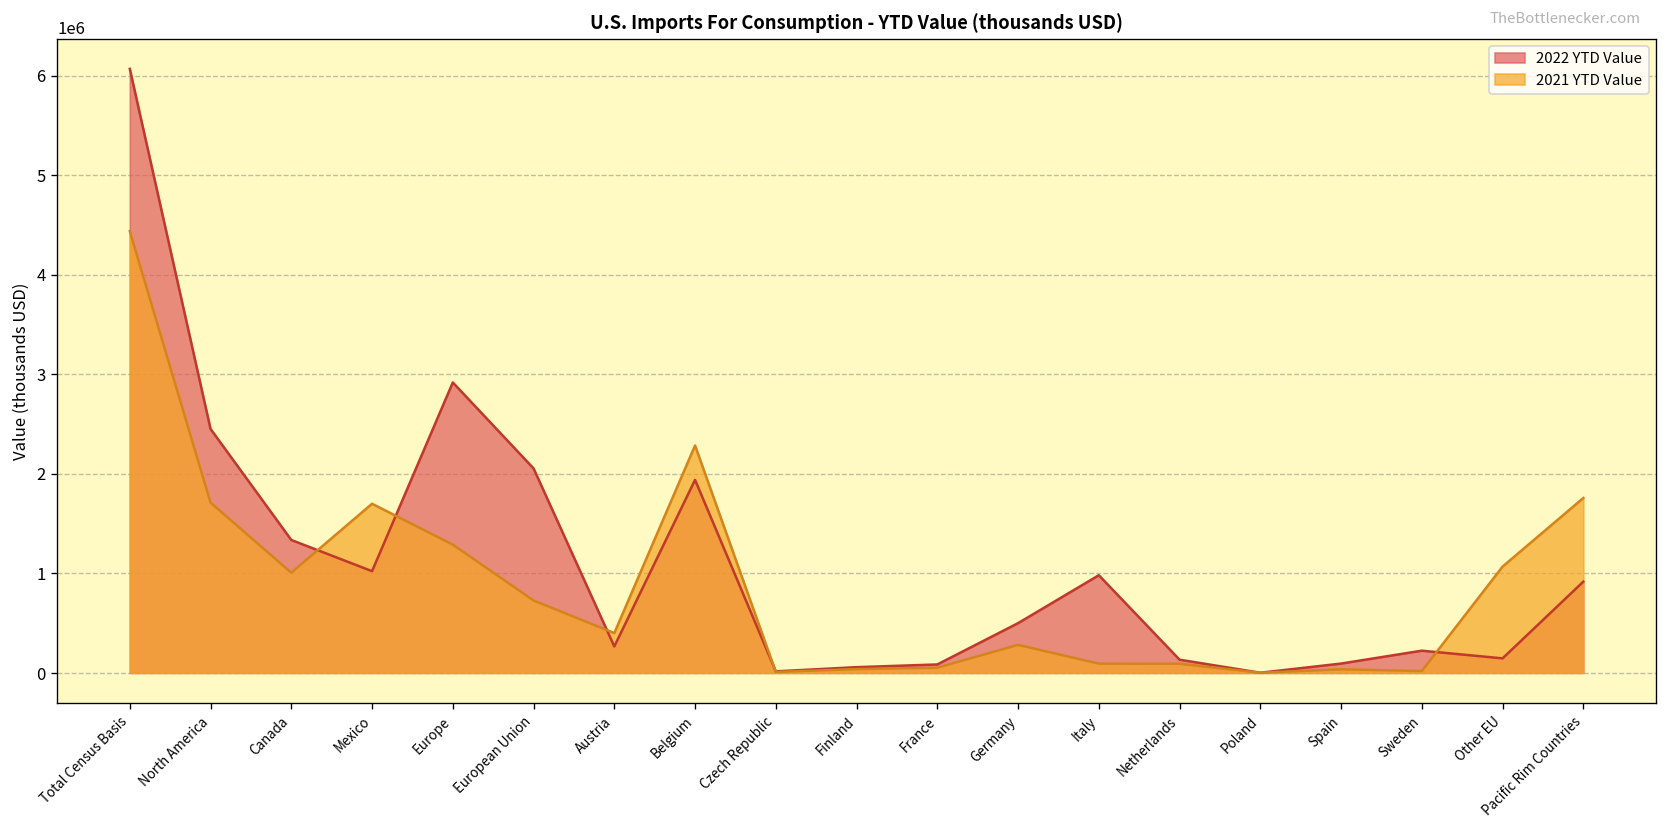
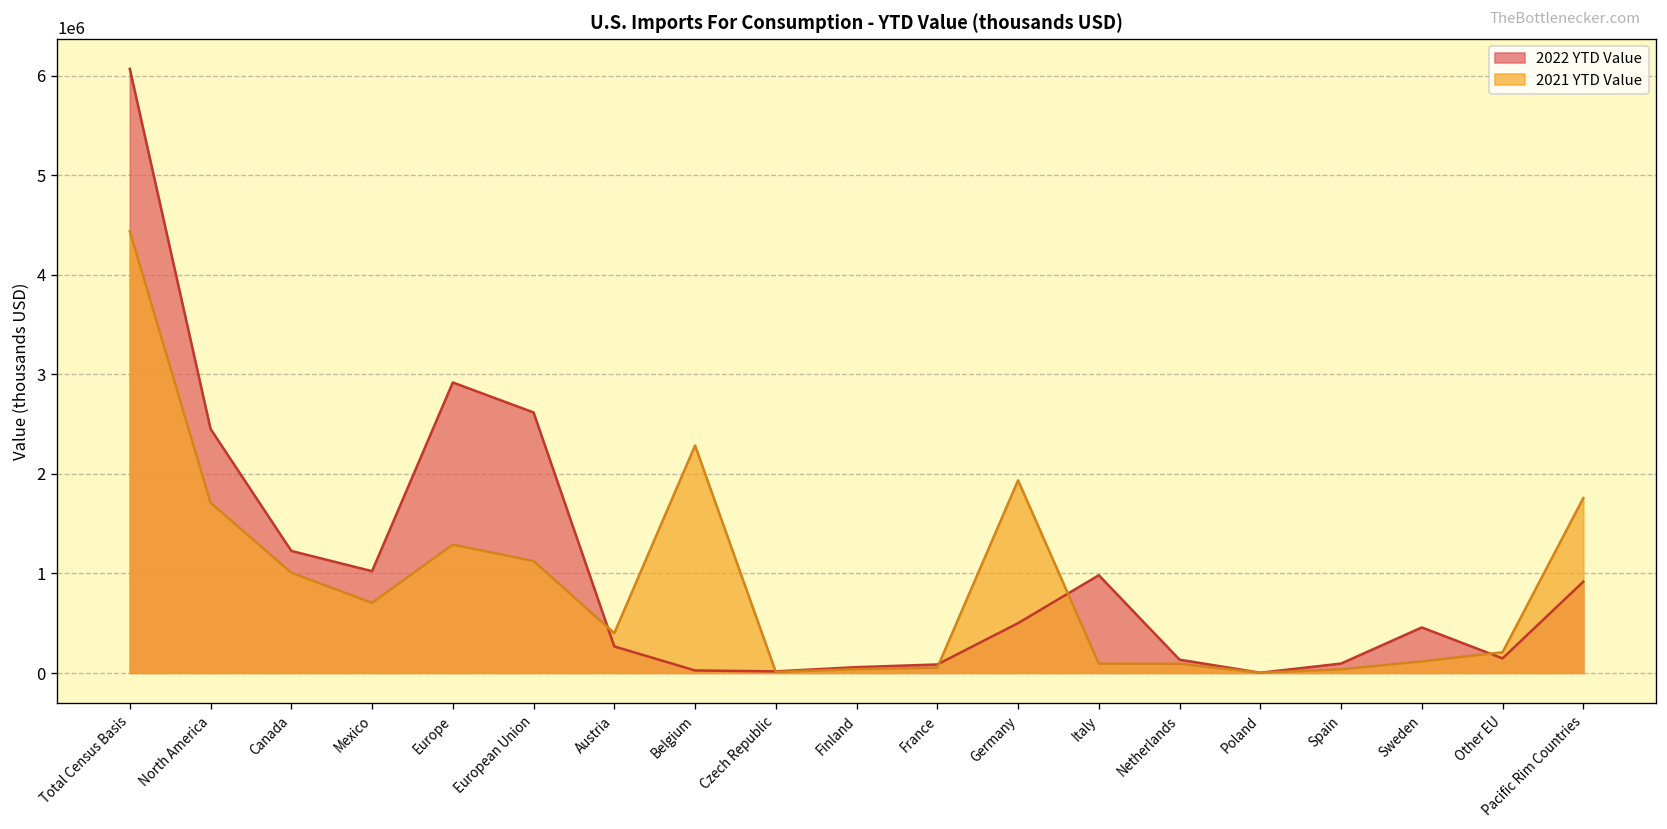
2022 YTD Value, Canada: 1300000 -> 1200000
2021 YTD Value, Mexico: 1700000 -> 700000
2022 YTD Value, European Union: 2100000 -> 2600000
2021 YTD Value, European Union: 700000 -> 1100000
2022 YTD Value, Belgium: 1900000 -> 0
2021 YTD Value, Germany: 300000 -> 1900000
2022 YTD Value, Sweden: 200000 -> 500000
2021 YTD Value, Sweden: 0 -> 100000
2021 YTD Value, Other EU: 1100000 -> 200000
